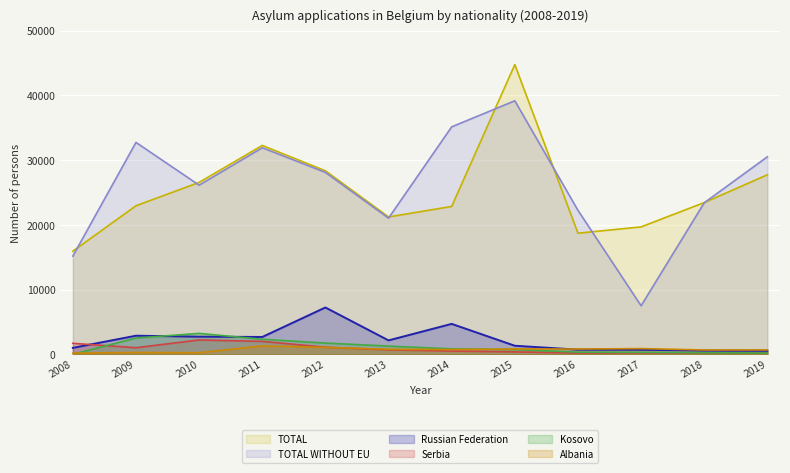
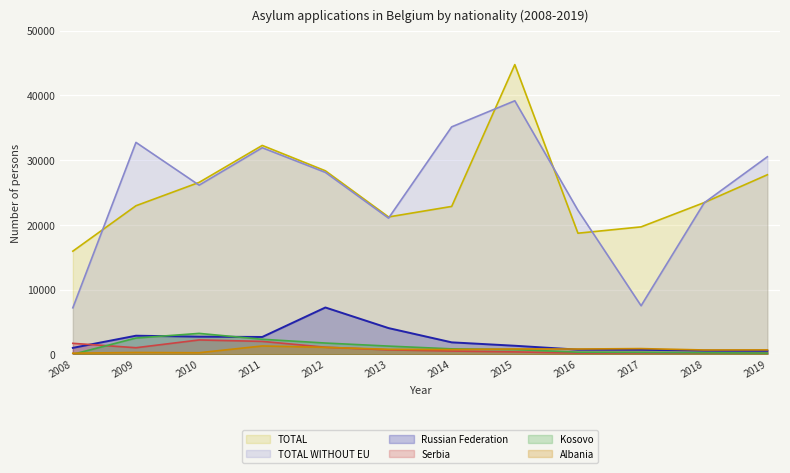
TOTAL WITHOUT EU, 2008: 15000 -> 7000
Russian Federation, 2013: 2000 -> 4000
Russian Federation, 2014: 5000 -> 2000
